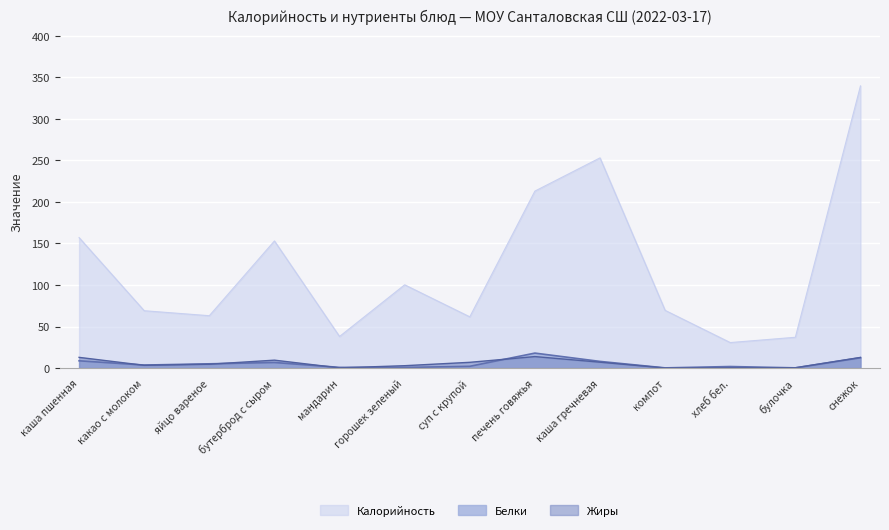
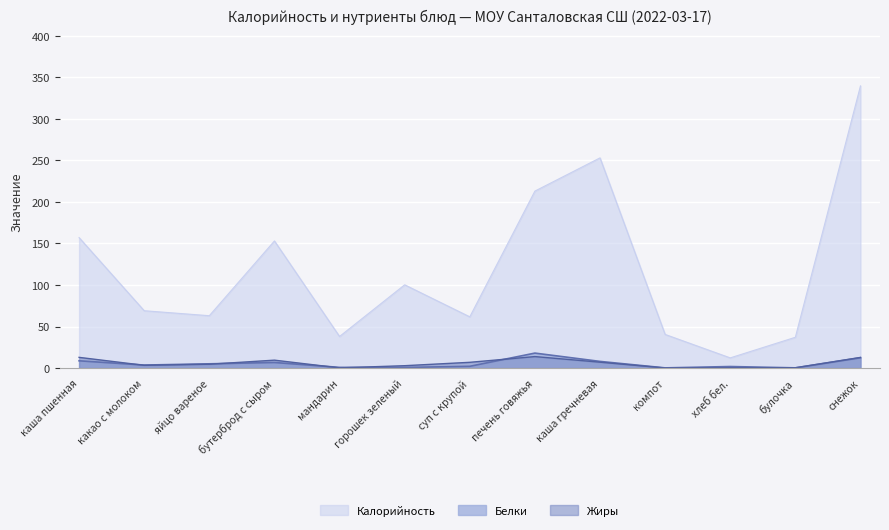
Калорийность, компот: 70 -> 40
Калорийность, хлеб бел.: 30 -> 10
